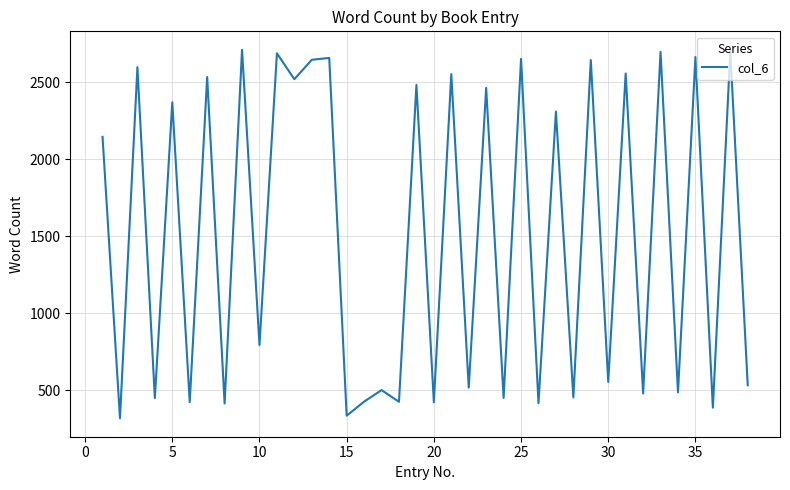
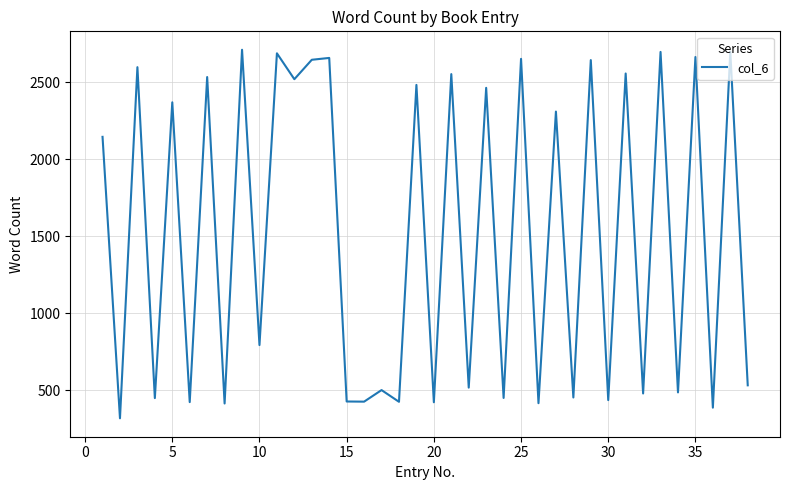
15: 340 -> 430
30: 560 -> 440
